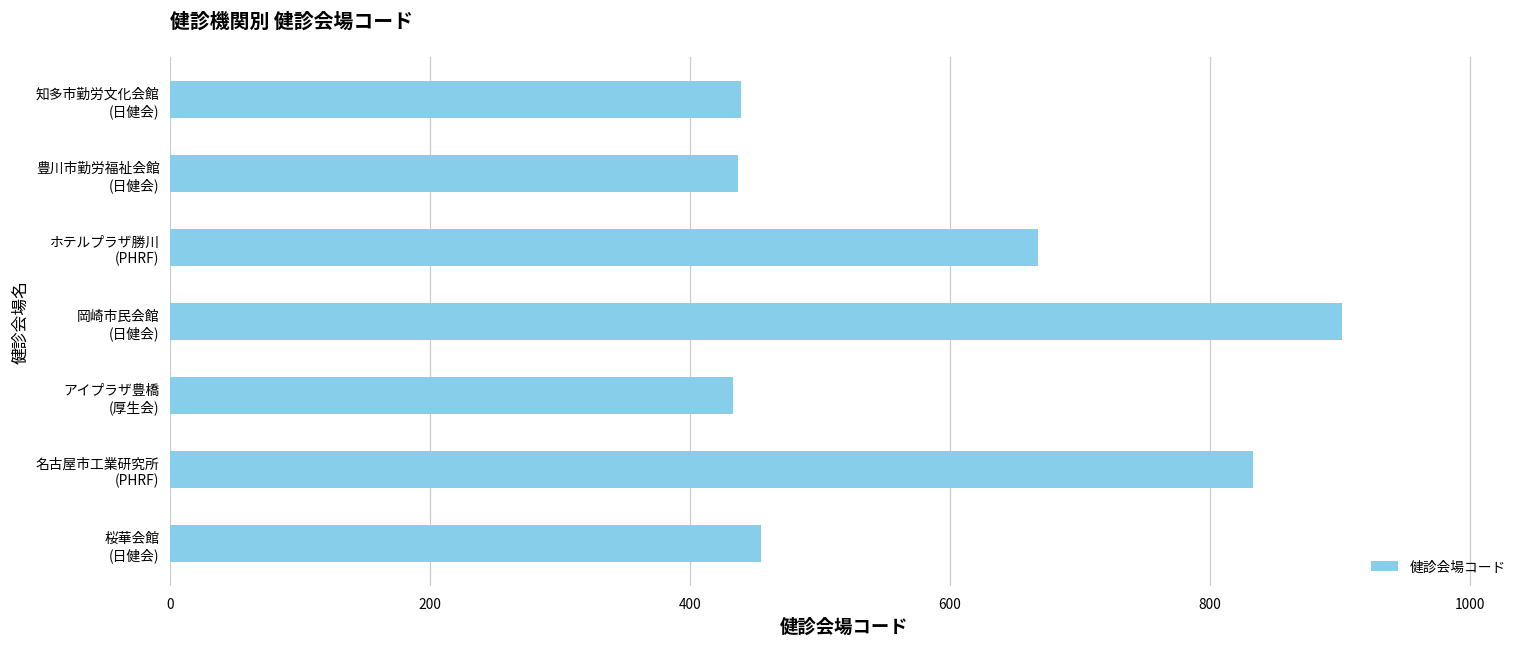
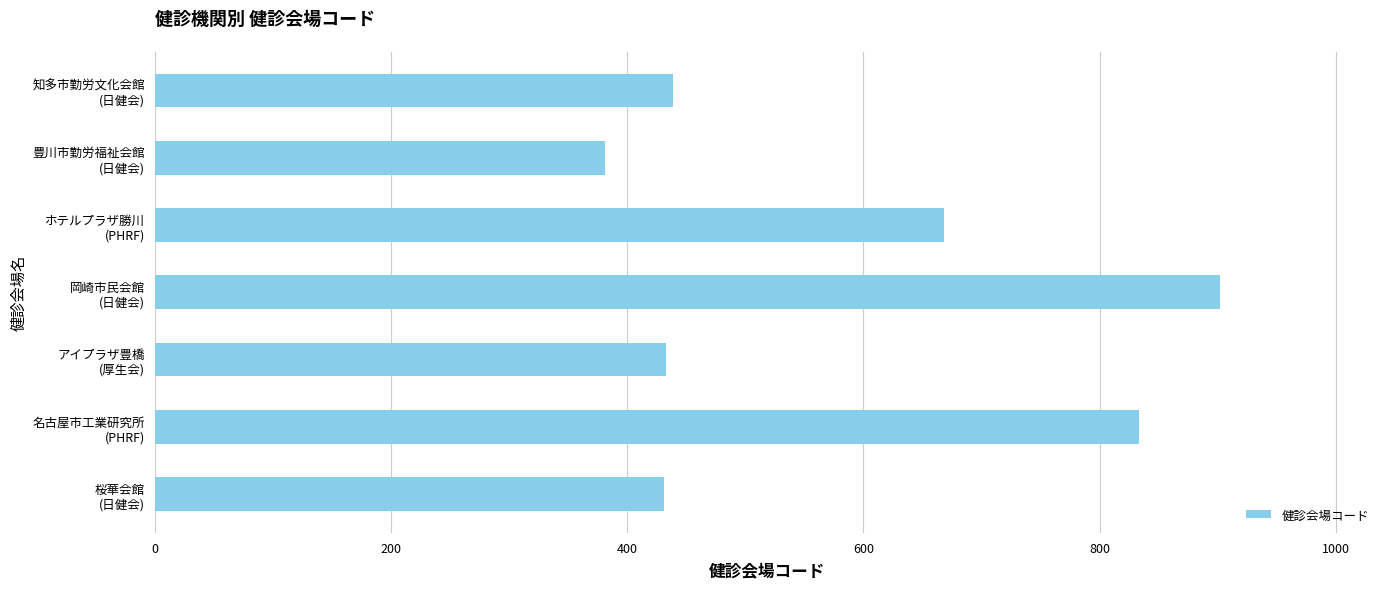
豊川市勤労福祉会館 (日健会): 437 -> 381
桜華会館 (日健会): 455 -> 431
